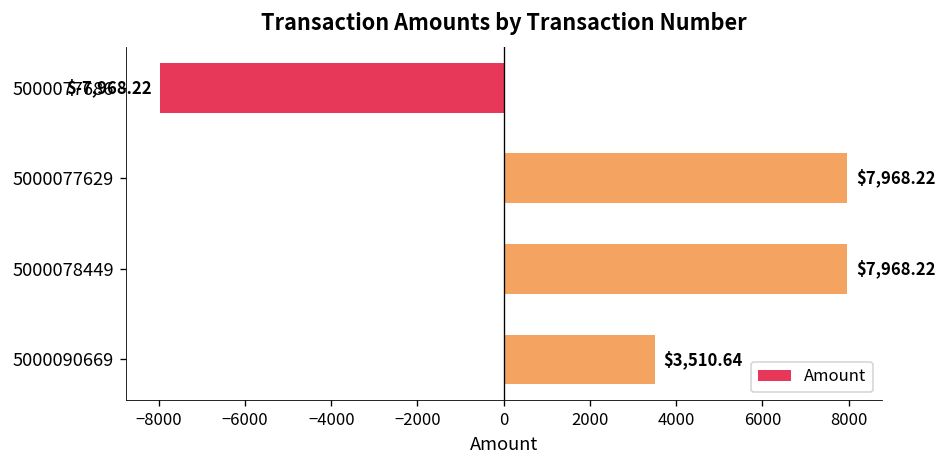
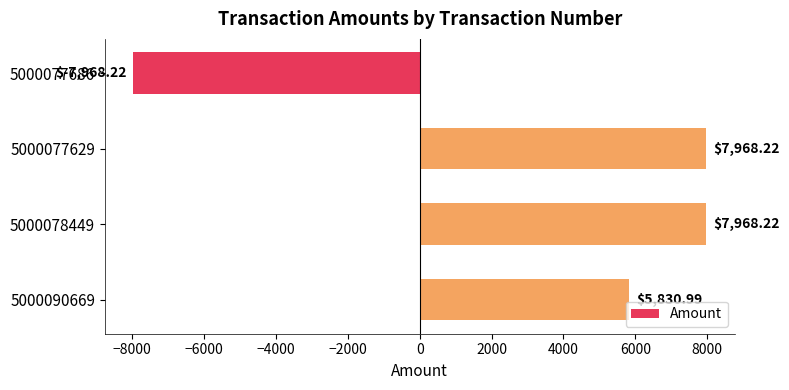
5000090669: $3,510.64 -> $5,830.99
